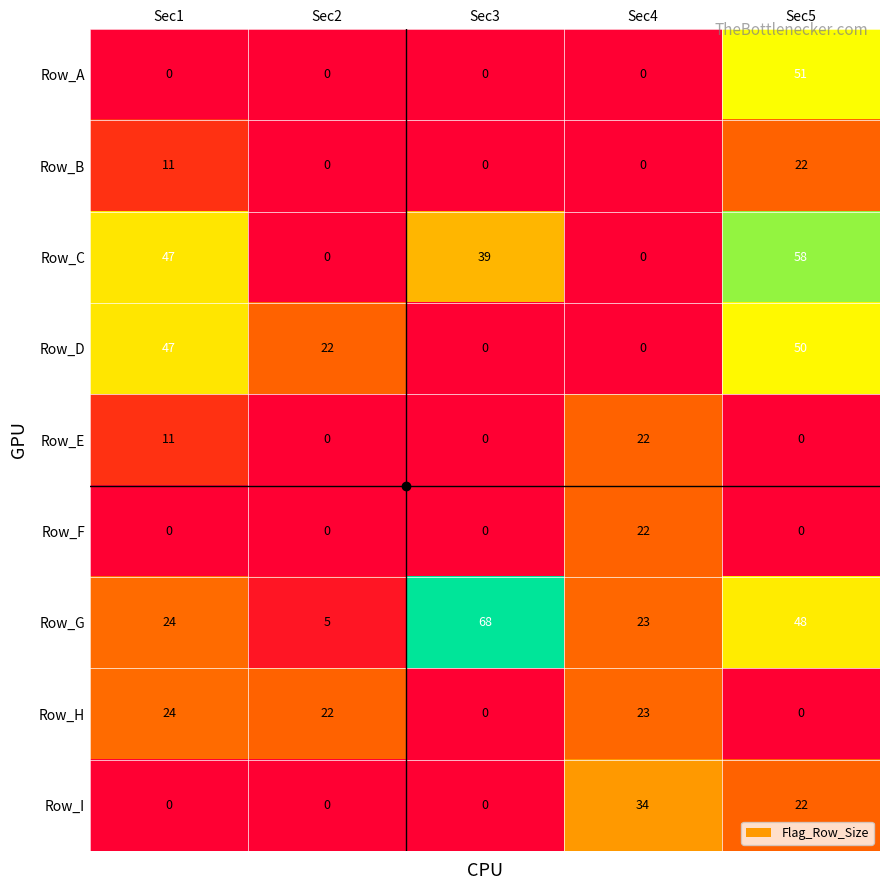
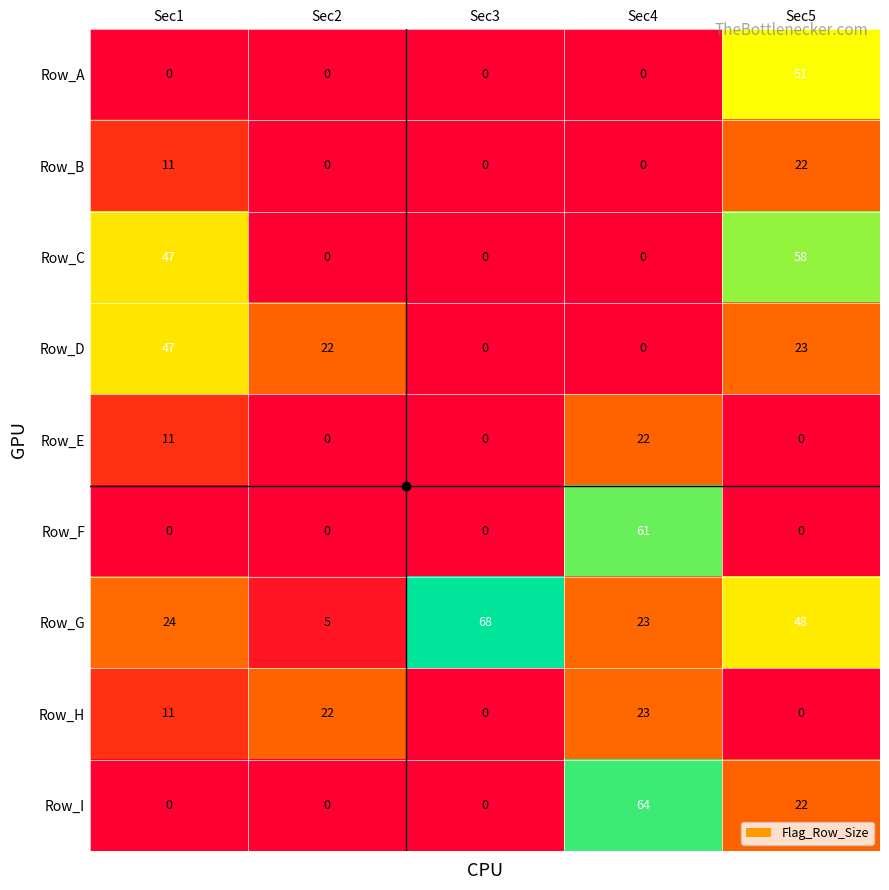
Row_C, Sec3: 39 -> 0
Row_D, Sec5: 50 -> 23
Row_F, Sec4: 22 -> 61
Row_H, Sec1: 24 -> 11
Row_I, Sec4: 34 -> 64
